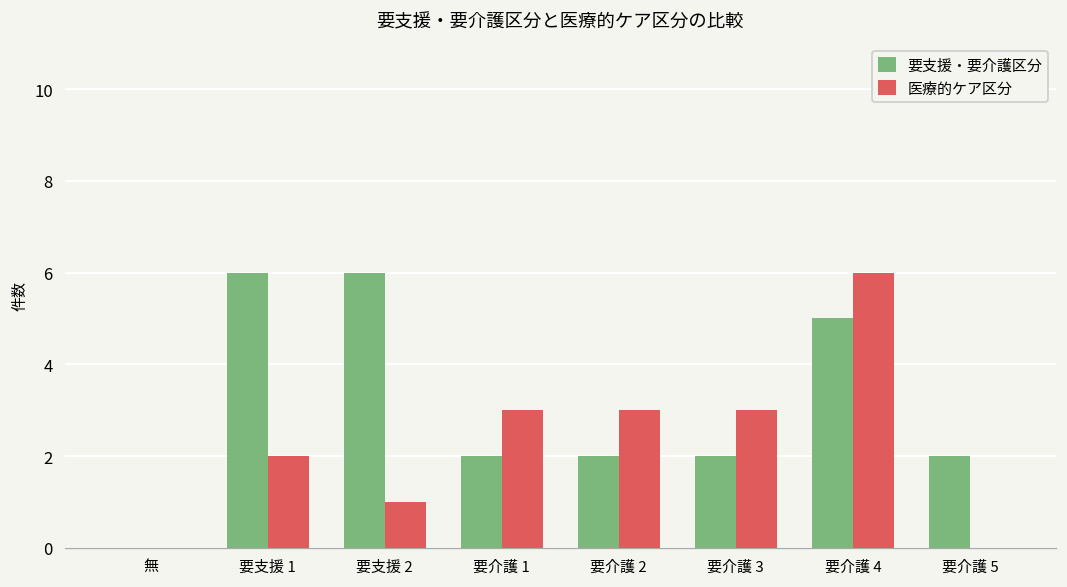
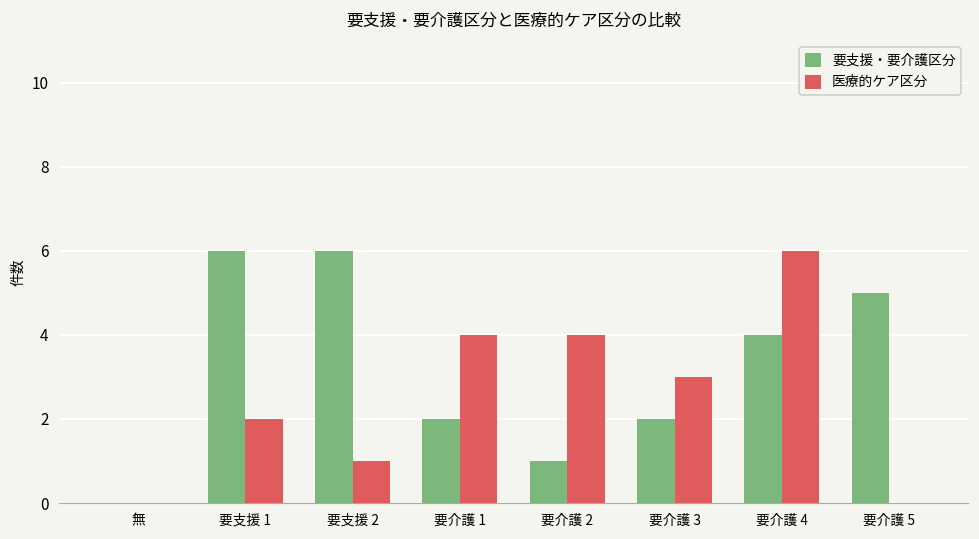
医療的ケア区分, 要介護 1: 3 -> 4
要支援・要介護区分, 要介護 2: 2 -> 1
医療的ケア区分, 要介護 2: 3 -> 4
要支援・要介護区分, 要介護 4: 5 -> 4
要支援・要介護区分, 要介護 5: 2 -> 5
